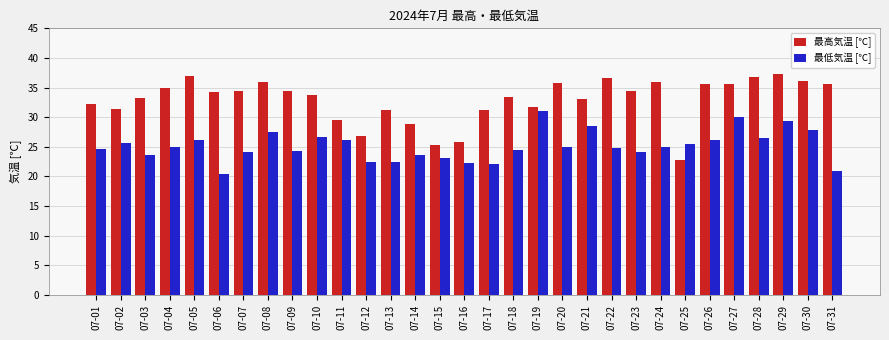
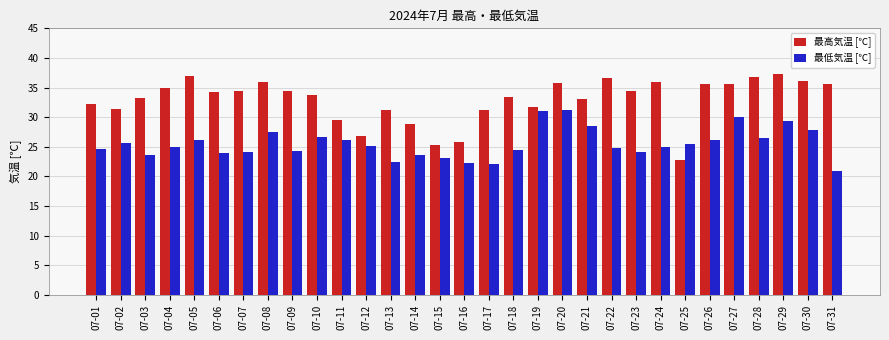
最低気温 [℃], 07-06: 20 -> 24
最低気温 [℃], 07-12: 22 -> 25
最低気温 [℃], 07-20: 25 -> 31
